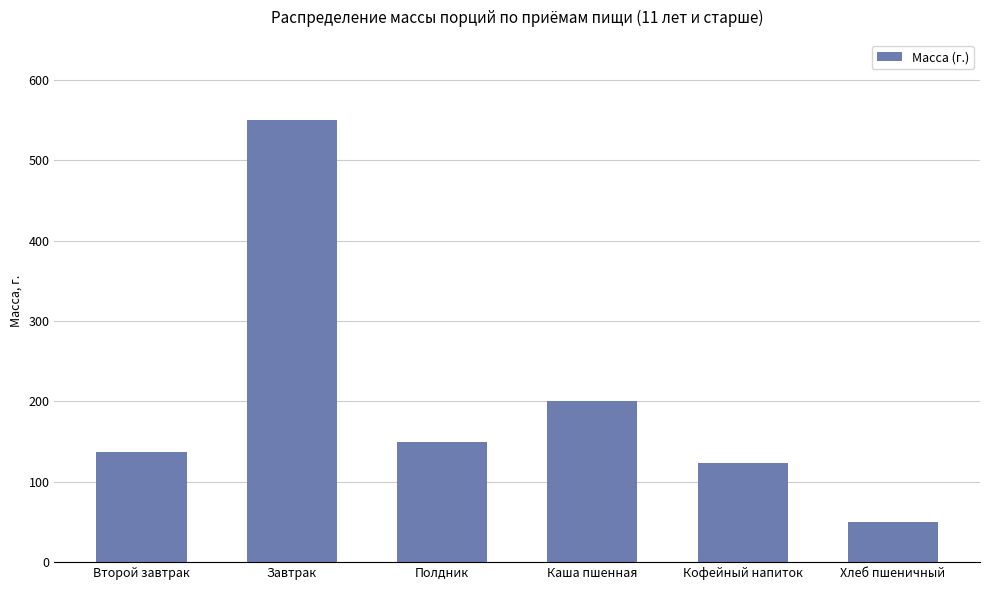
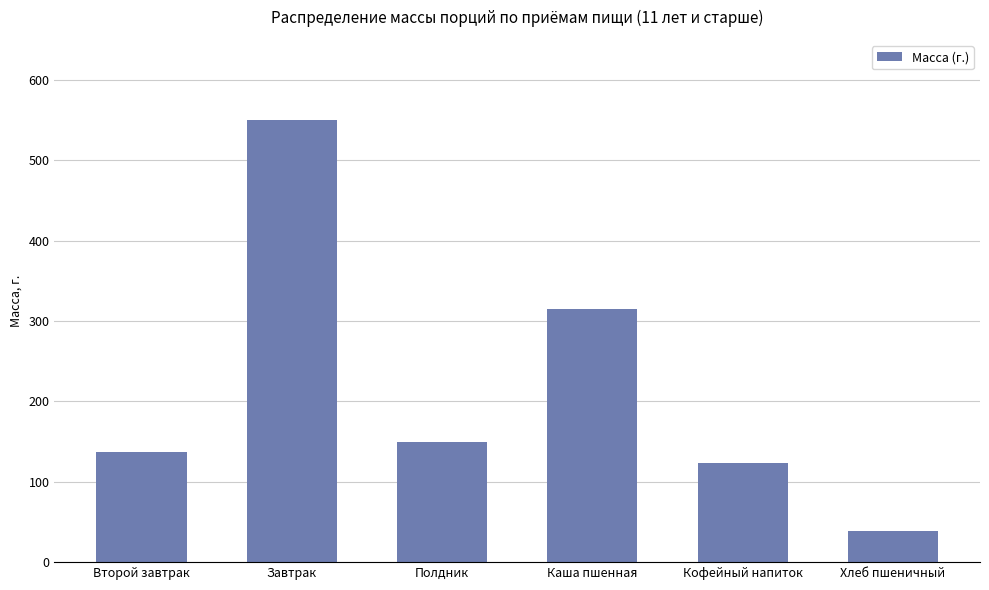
Каша пшенная: 200 -> 320
Хлеб пшеничный: 50 -> 40
